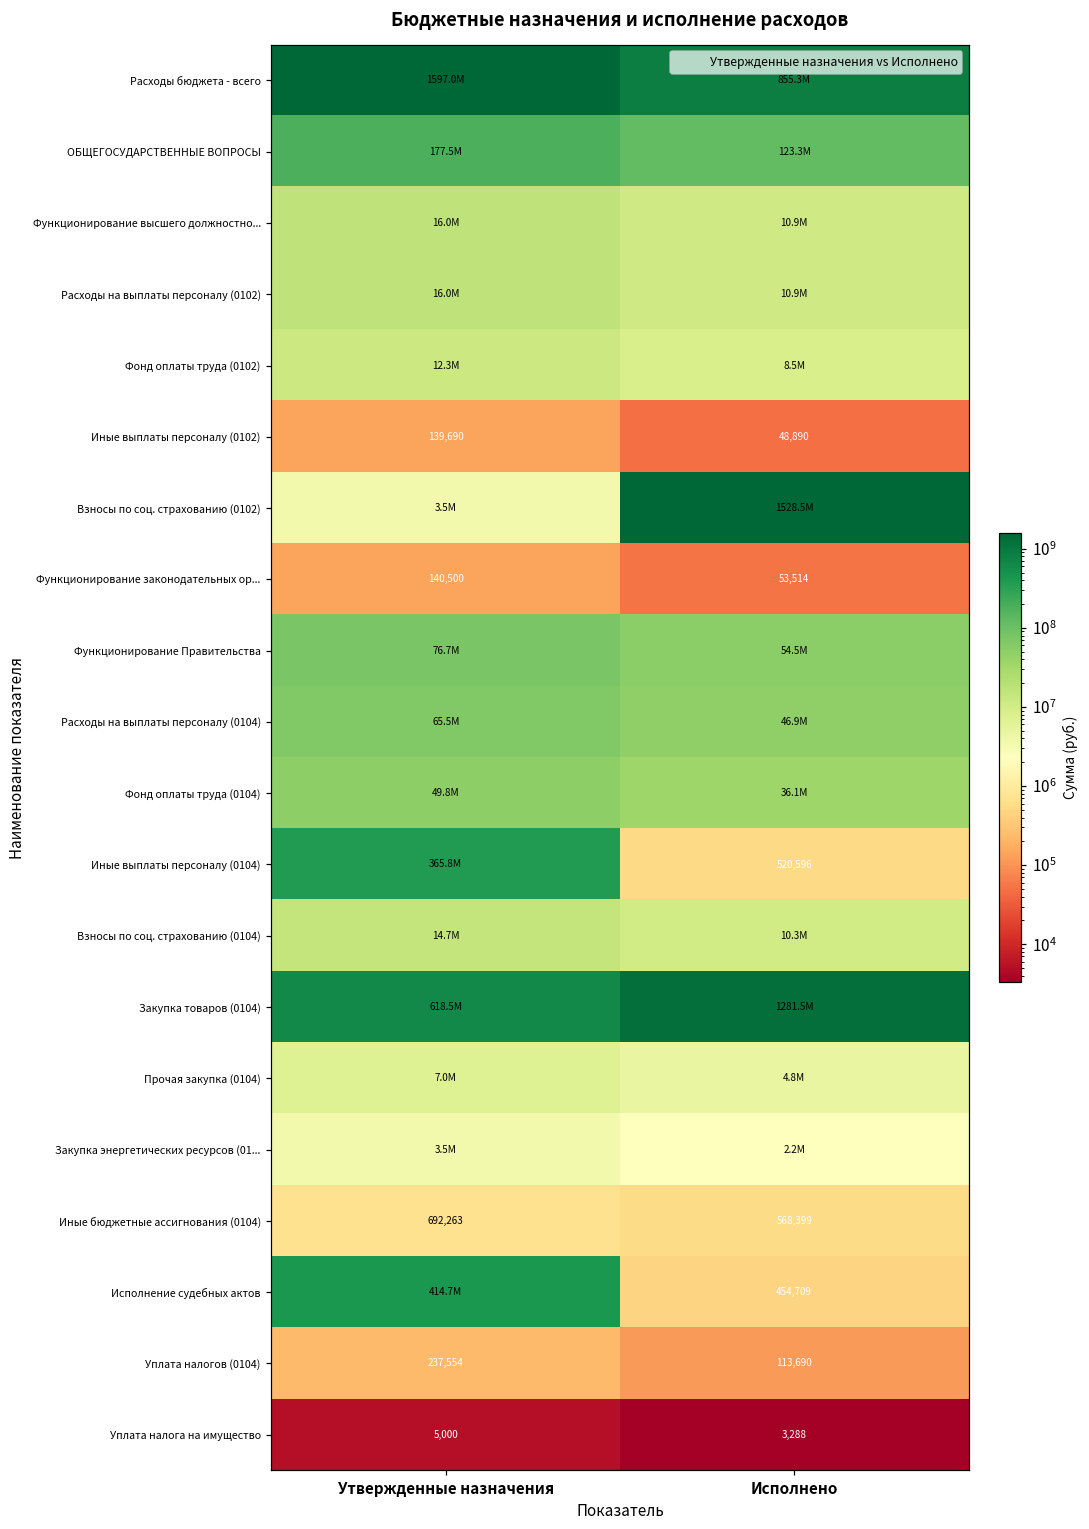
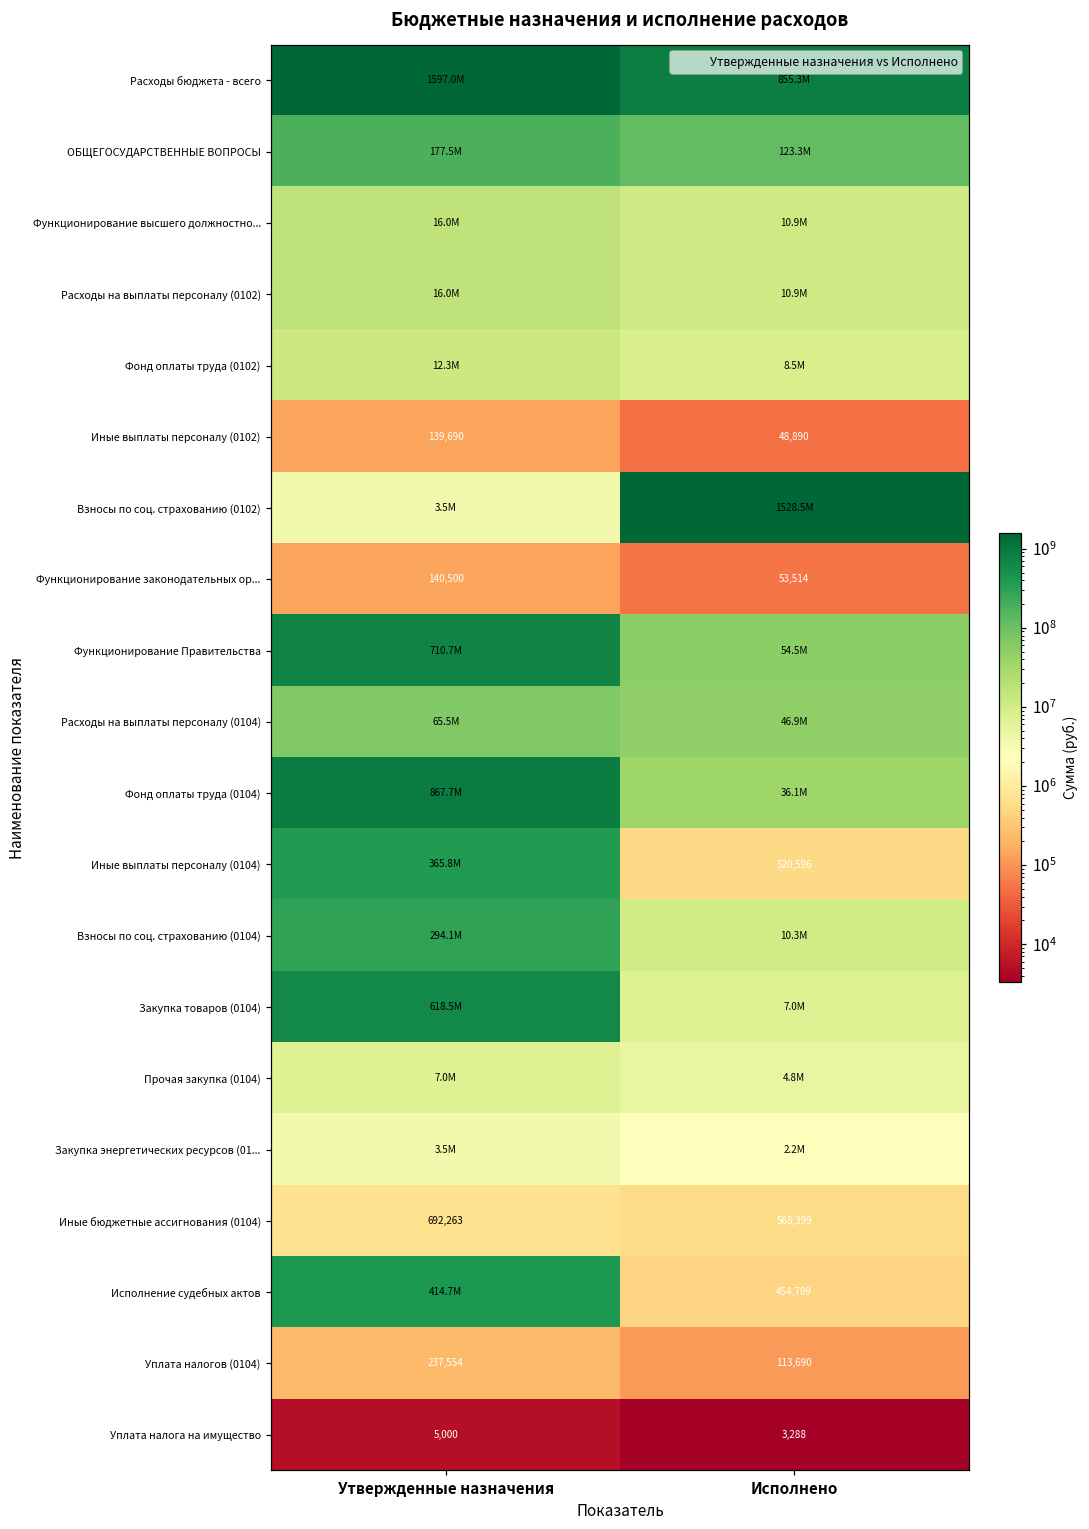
Функционирование Правительства, Утвержденные назначения: 76.7M -> 710.7M
Фонд оплаты труда (0104), Утвержденные назначения: 49.8M -> 867.7M
Взносы по соц. страхованию (0104), Утвержденные назначения: 14.7M -> 294.1M
Закупка товаров (0104), Исполнено: 1281.5M -> 7.0M
